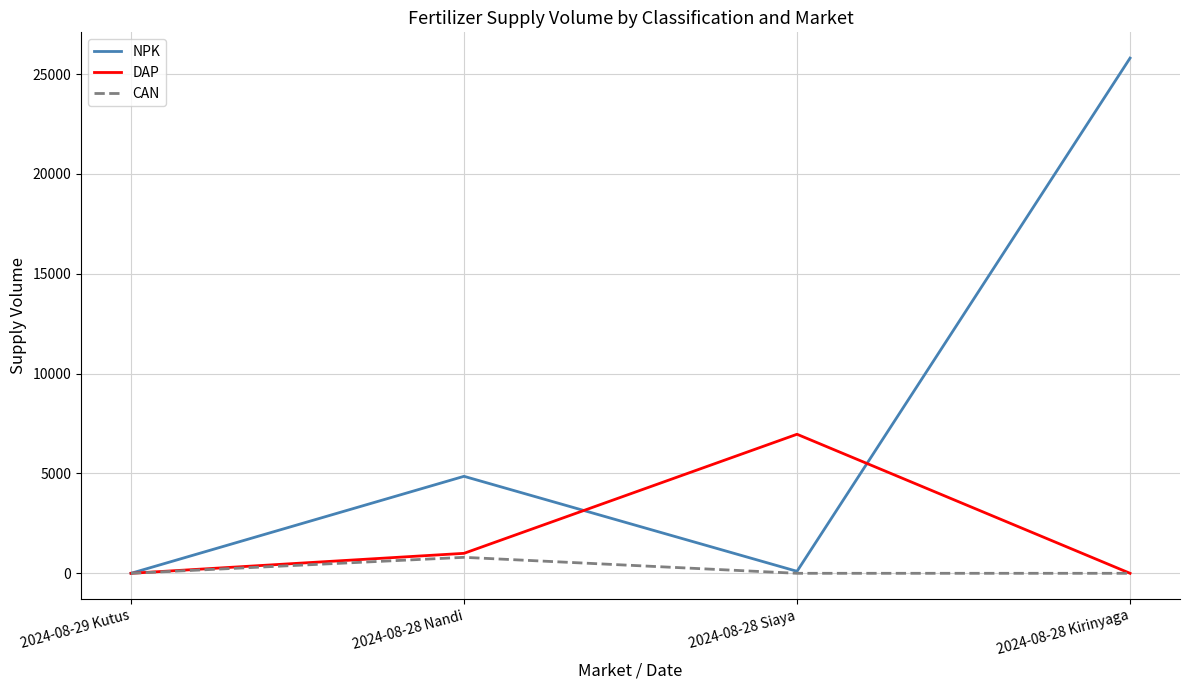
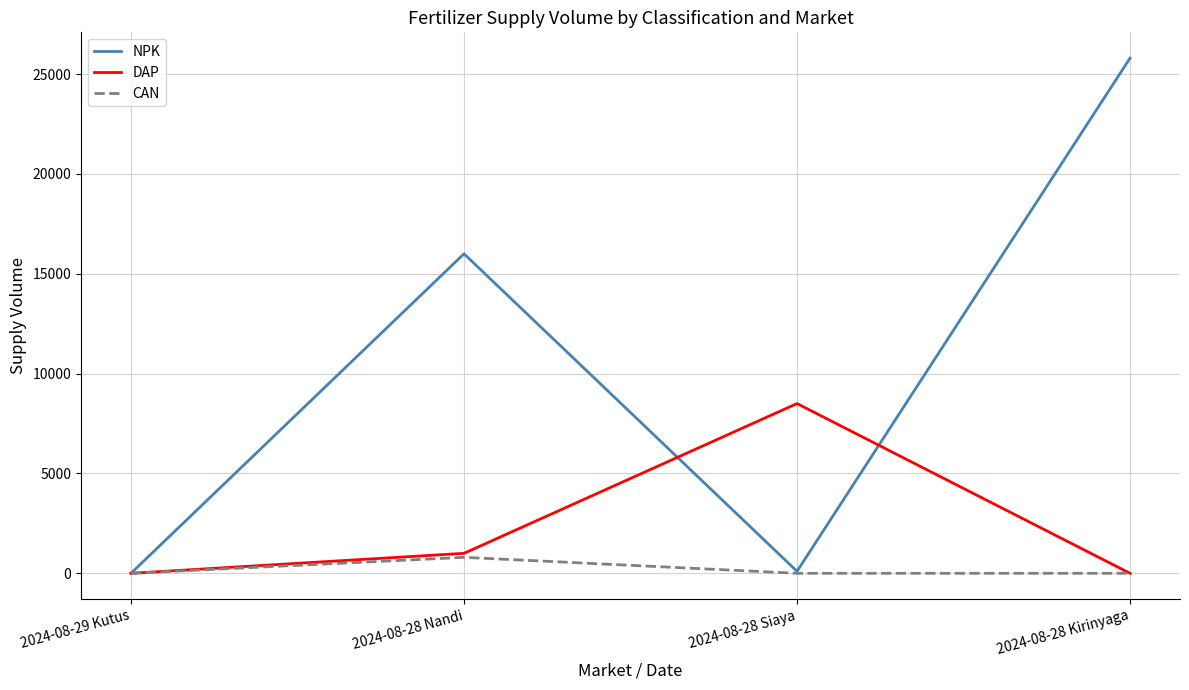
NPK, 2024-08-28 Nandi: 4900 -> 16000
DAP, 2024-08-28 Siaya: 7000 -> 8500
